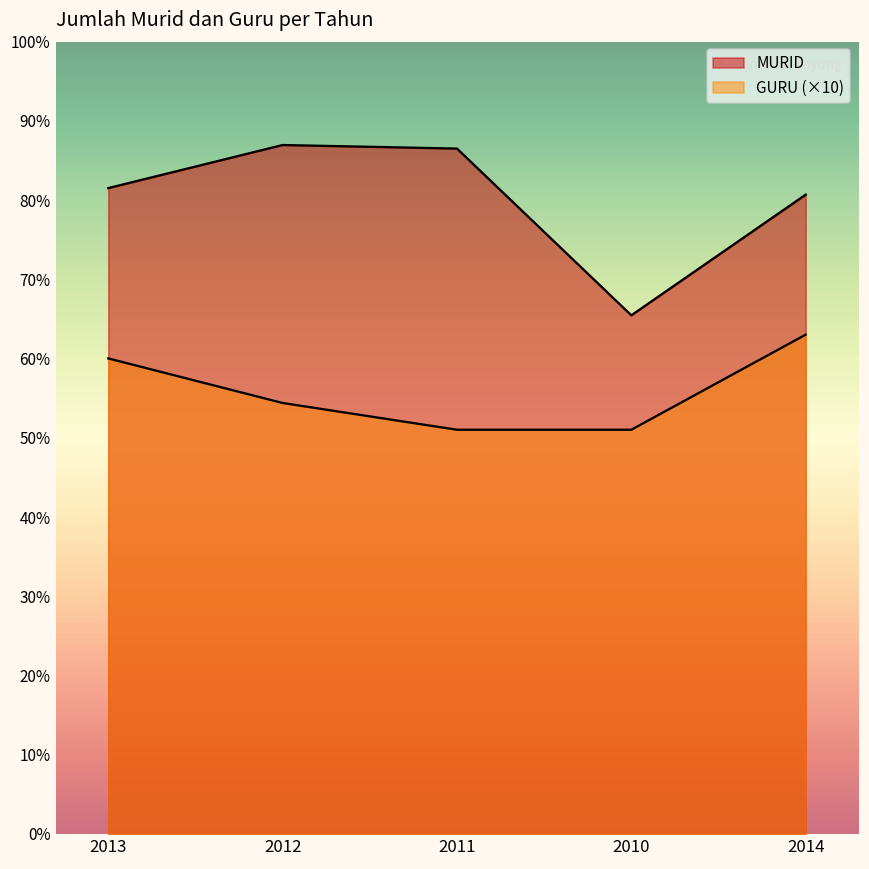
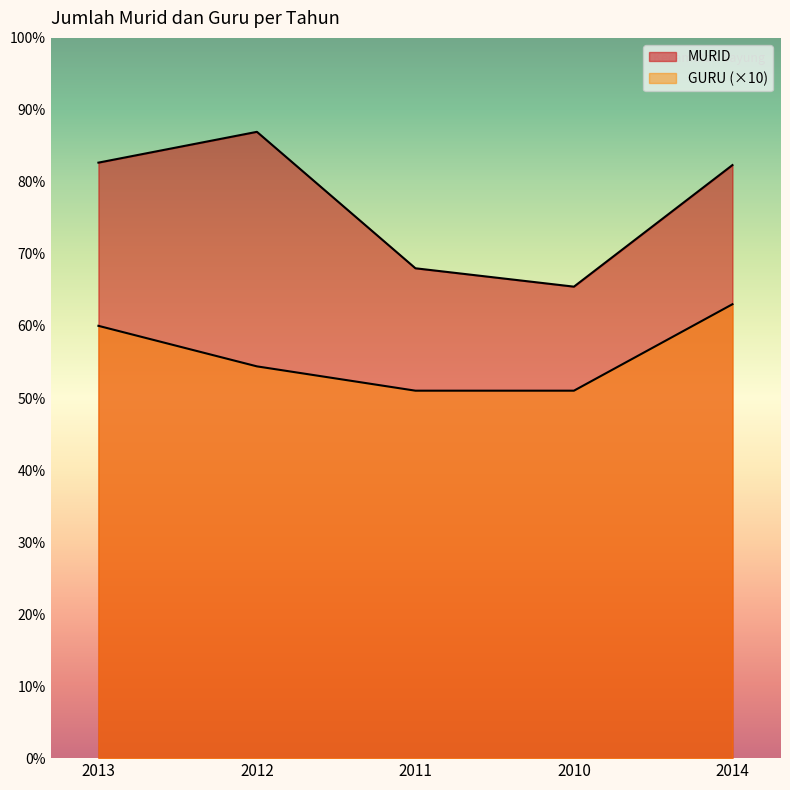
MURID, 2013: 82% -> 83%
MURID, 2011: 87% -> 68%
MURID, 2014: 81% -> 82%
